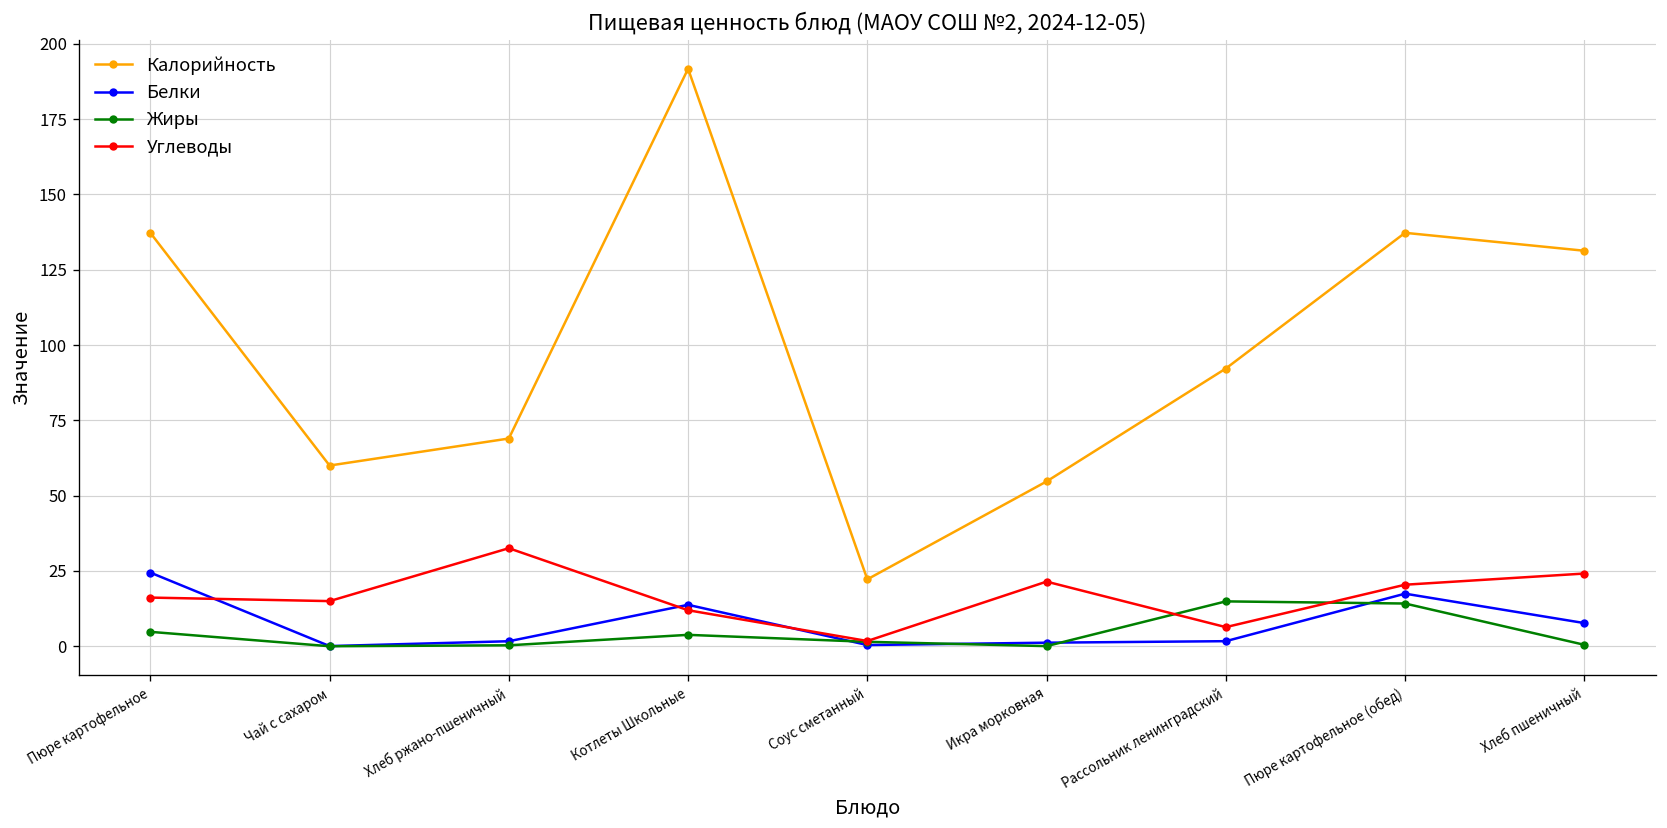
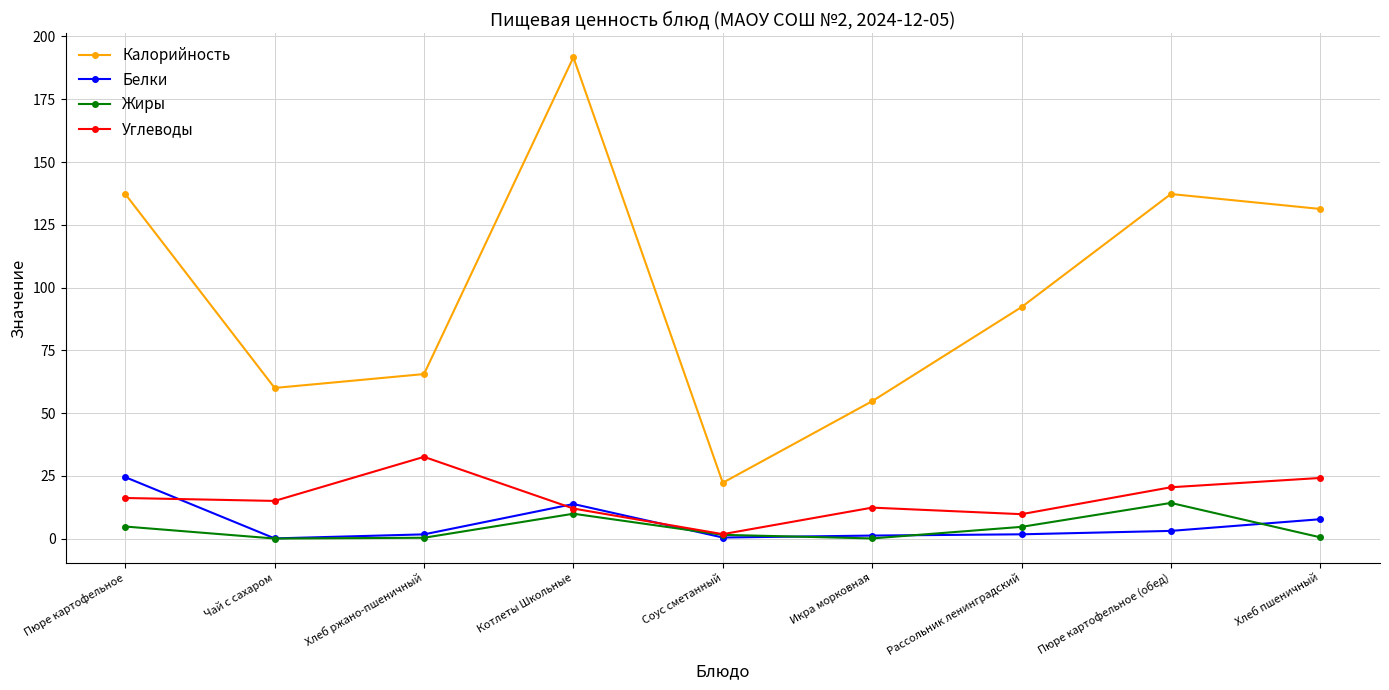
Калорийность, Хлеб ржано-пшеничный: 69 -> 66
Жиры, Котлеты Школьные: 4 -> 10
Углеводы, Икра морковная: 21 -> 12
Жиры, Рассольник ленинградский: 15 -> 5
Углеводы, Рассольник ленинградский: 6 -> 10
Белки, Пюре картофельное (обед): 17 -> 3
